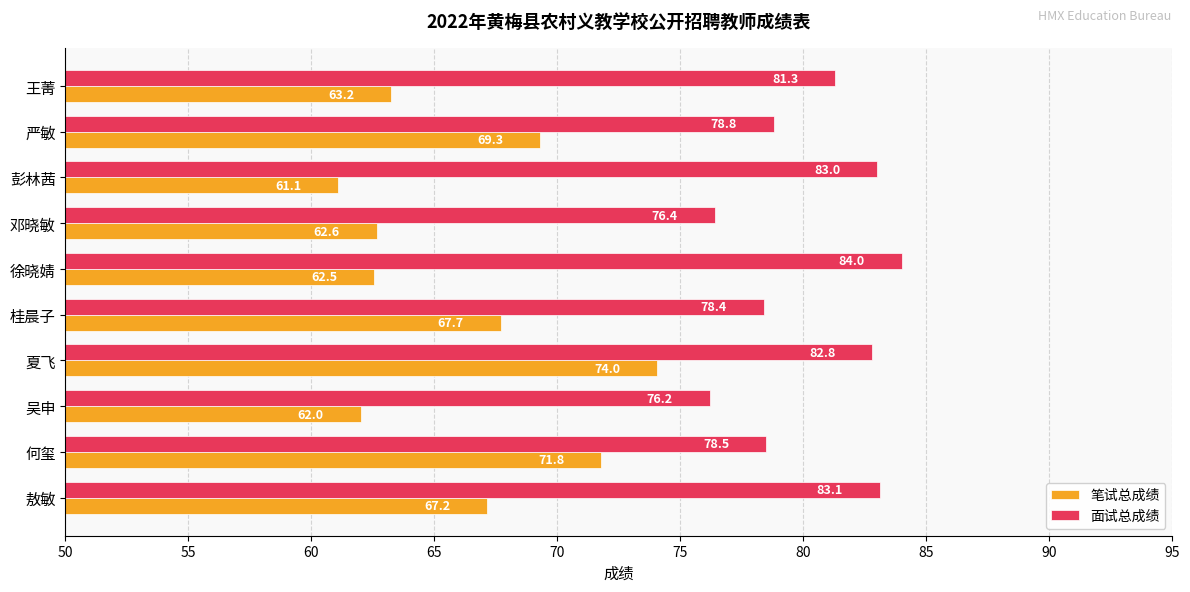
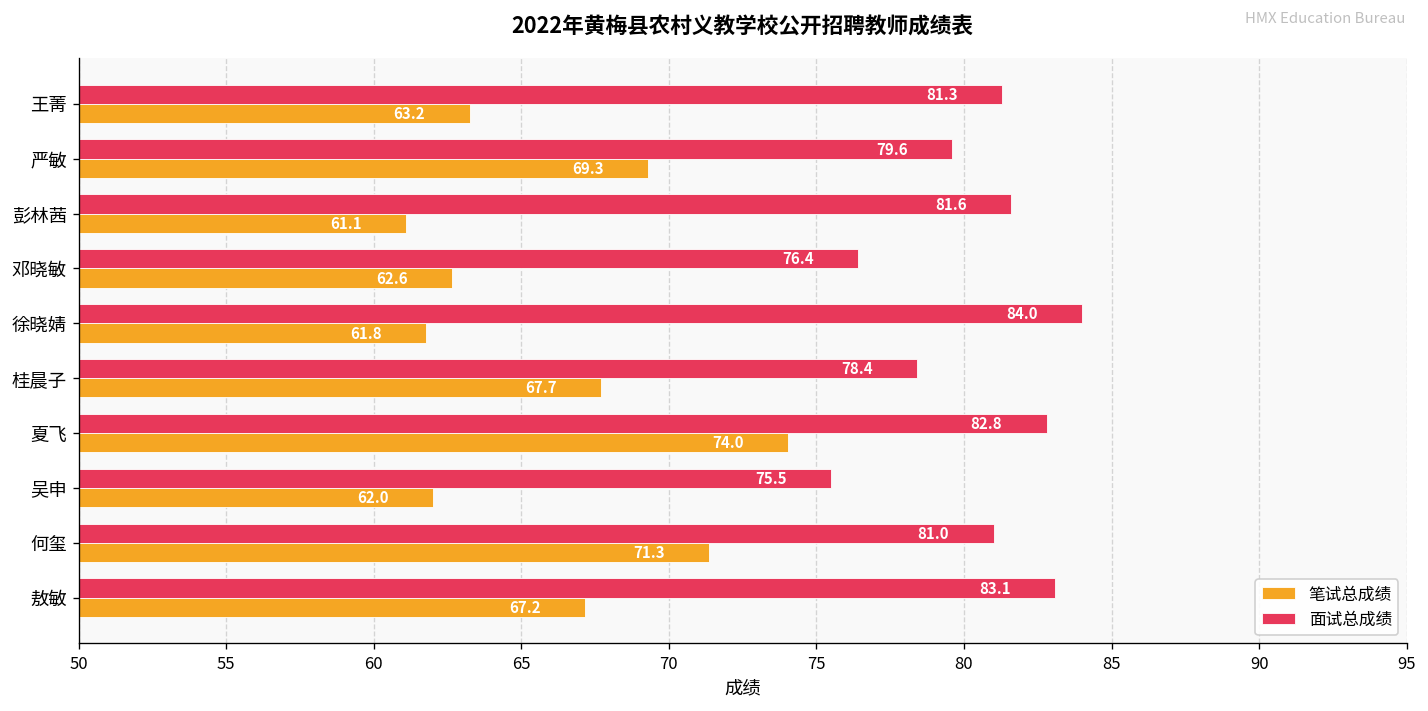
面试总成绩, 严敏: 78.8 -> 79.6
面试总成绩, 彭林茜: 83.0 -> 81.6
笔试总成绩, 徐晓婧: 62.5 -> 61.8
面试总成绩, 吴申: 76.2 -> 75.5
面试总成绩, 何玺: 78.5 -> 81.0
笔试总成绩, 何玺: 71.8 -> 71.3
